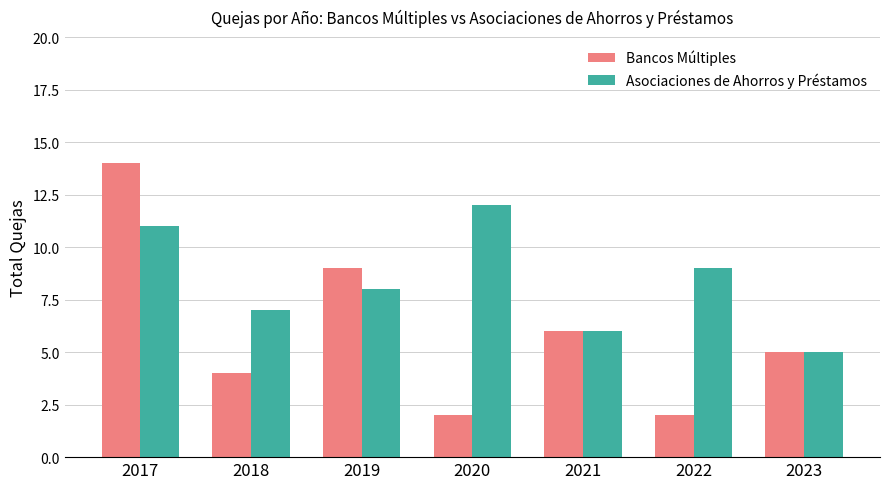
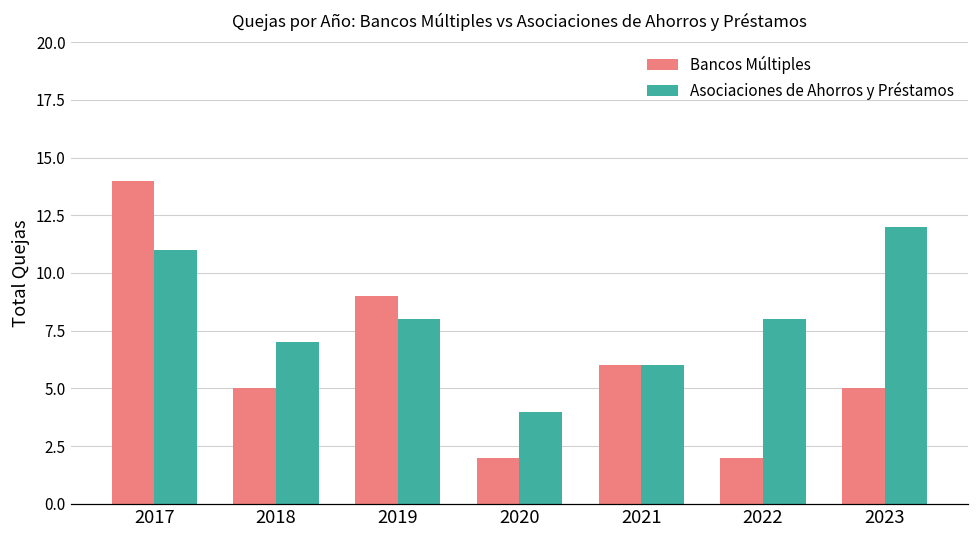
Bancos Múltiples, 2018: 4 -> 5
Asociaciones de Ahorros y Préstamos, 2020: 12 -> 4
Asociaciones de Ahorros y Préstamos, 2022: 9 -> 8
Asociaciones de Ahorros y Préstamos, 2023: 5 -> 12
